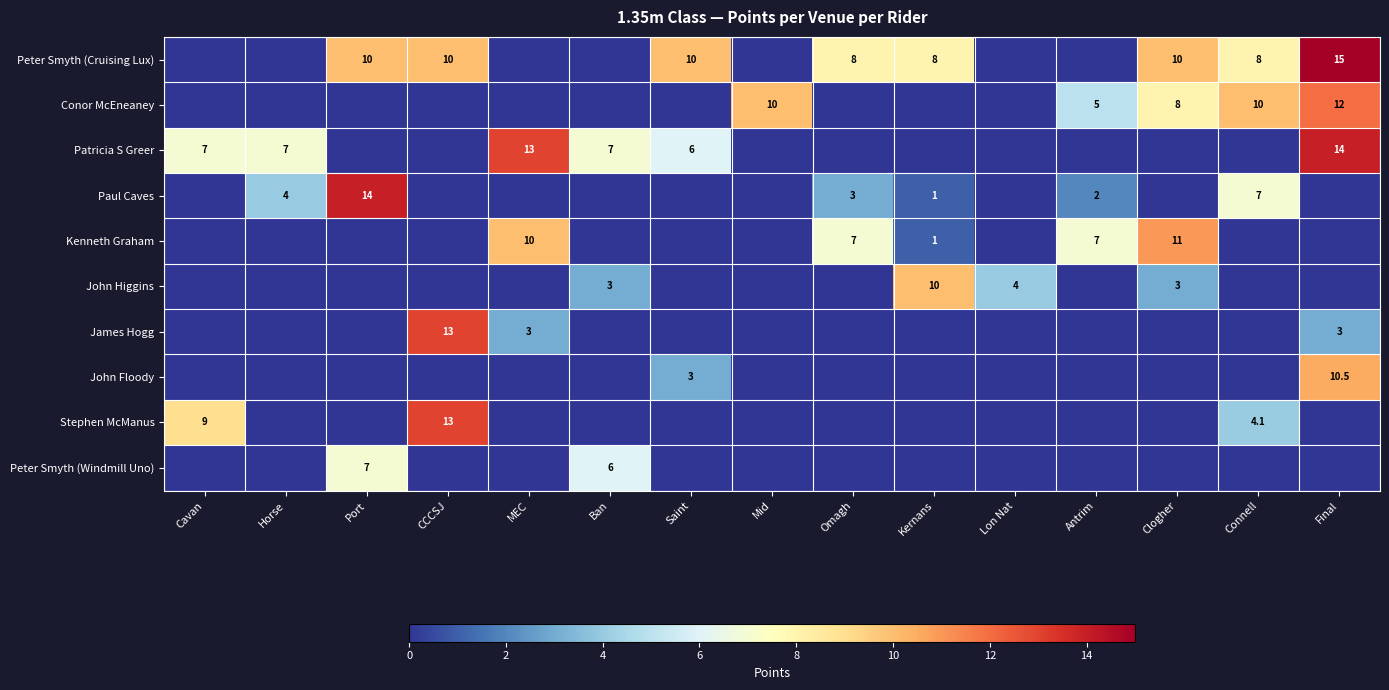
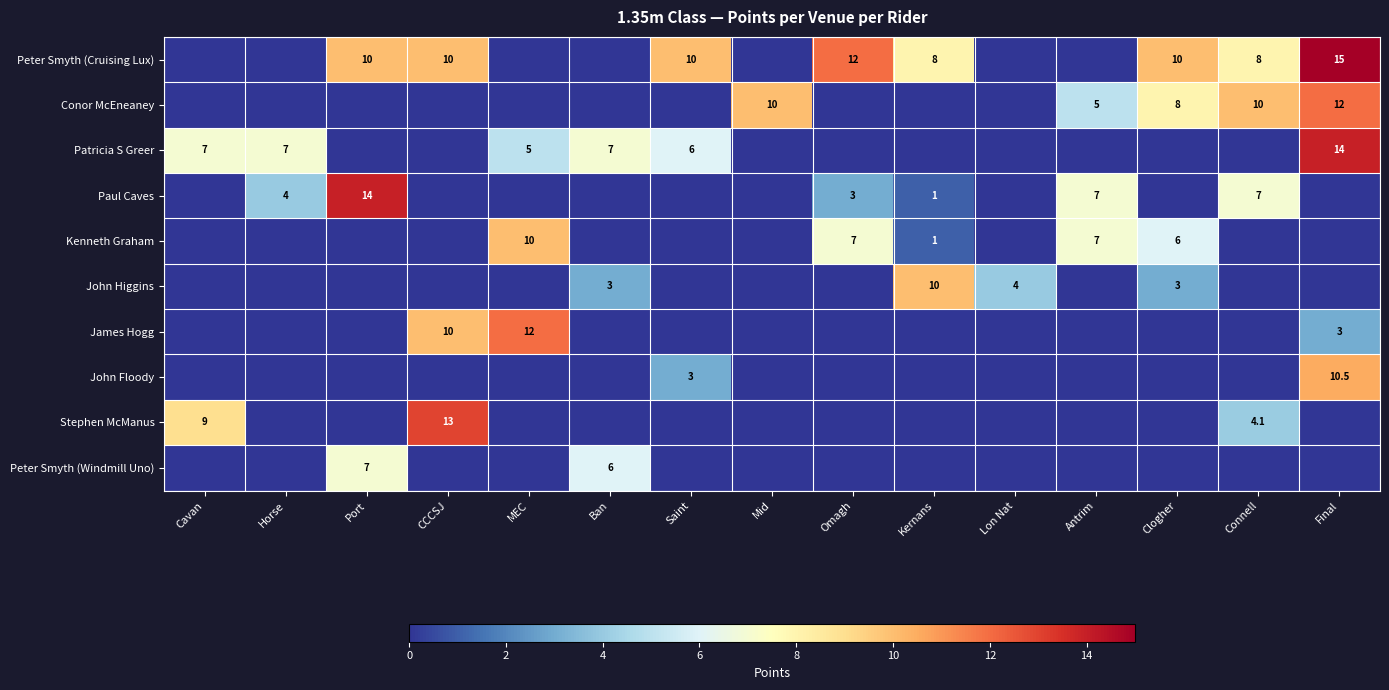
Peter Smyth (Cruising Lux), Omagh: 8 -> 12
Patricia S Greer, MEC: 13 -> 5
Paul Caves, Antrim: 2 -> 7
Kenneth Graham, Clogher: 11 -> 6
James Hogg, CCCSJ: 13 -> 10
James Hogg, MEC: 3 -> 12
